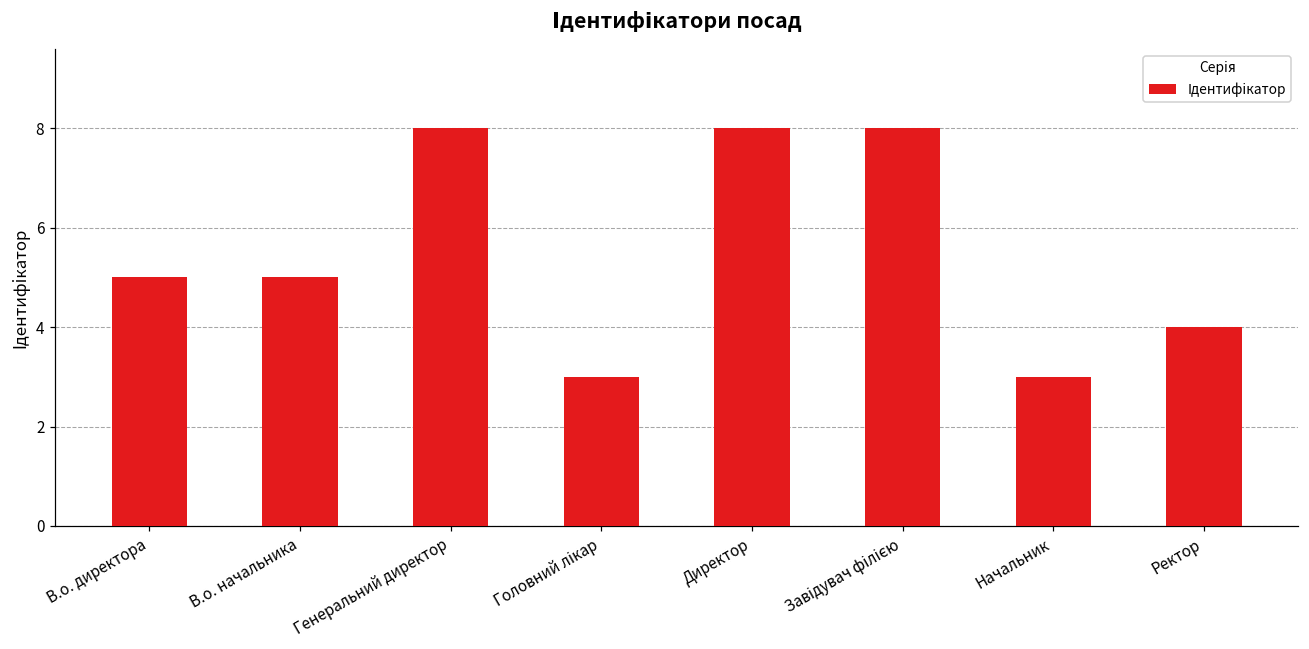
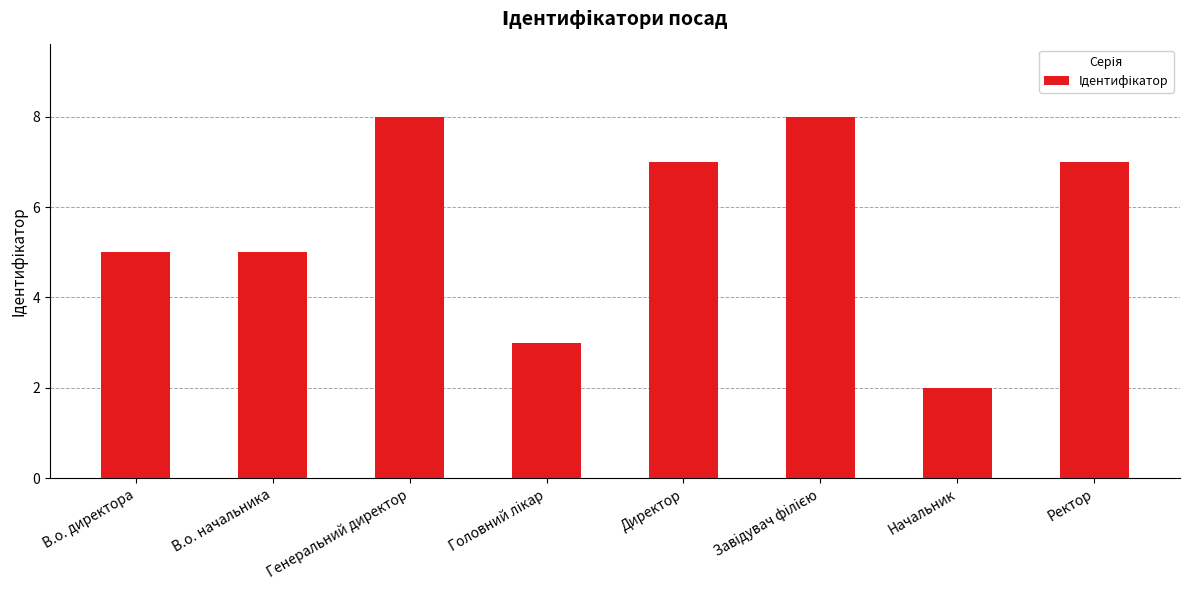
Директор: 8 -> 7
Начальник: 3 -> 2
Ректор: 4 -> 7
